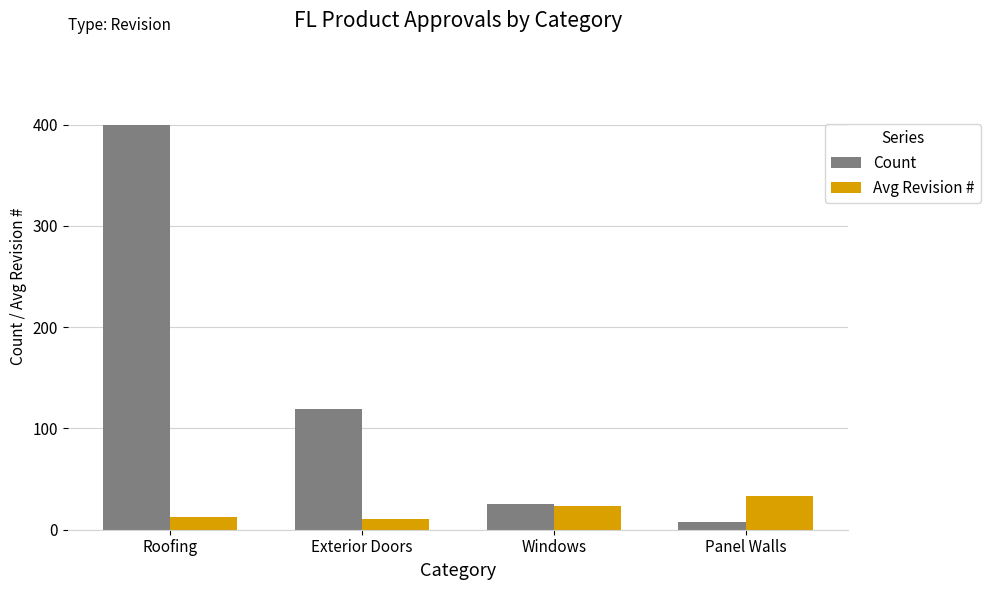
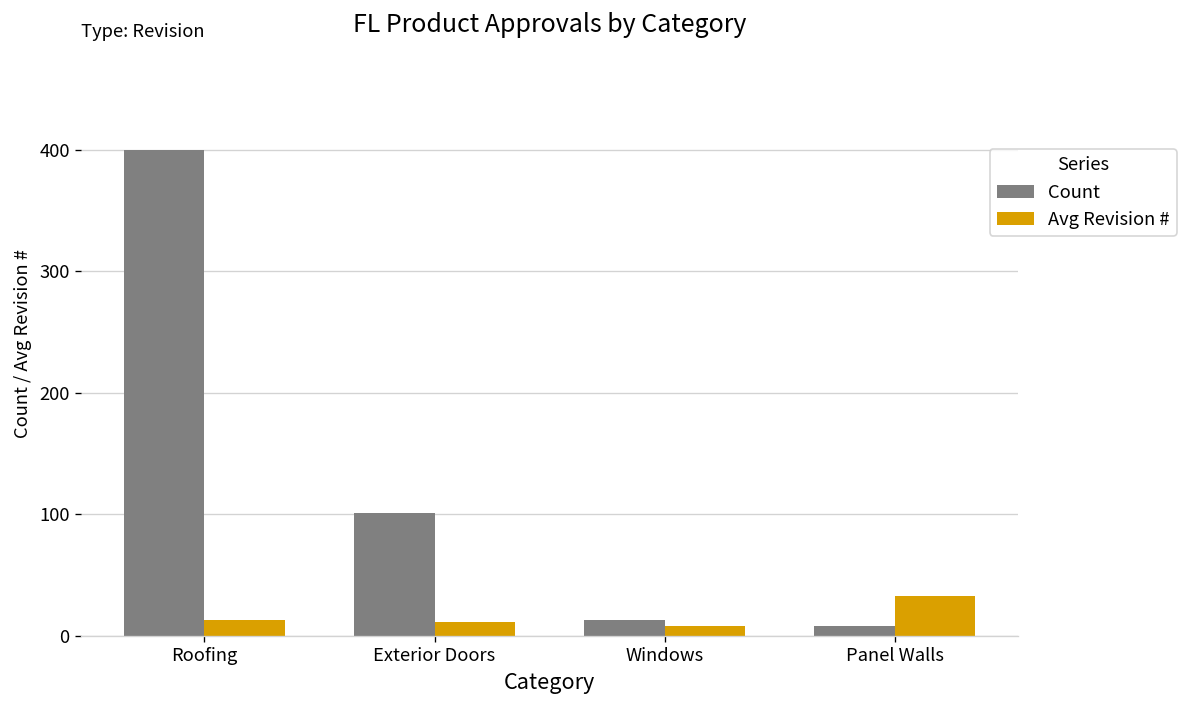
Count, Exterior Doors: 119 -> 101
Count, Windows: 25 -> 13
Avg Revision #, Windows: 23 -> 8
